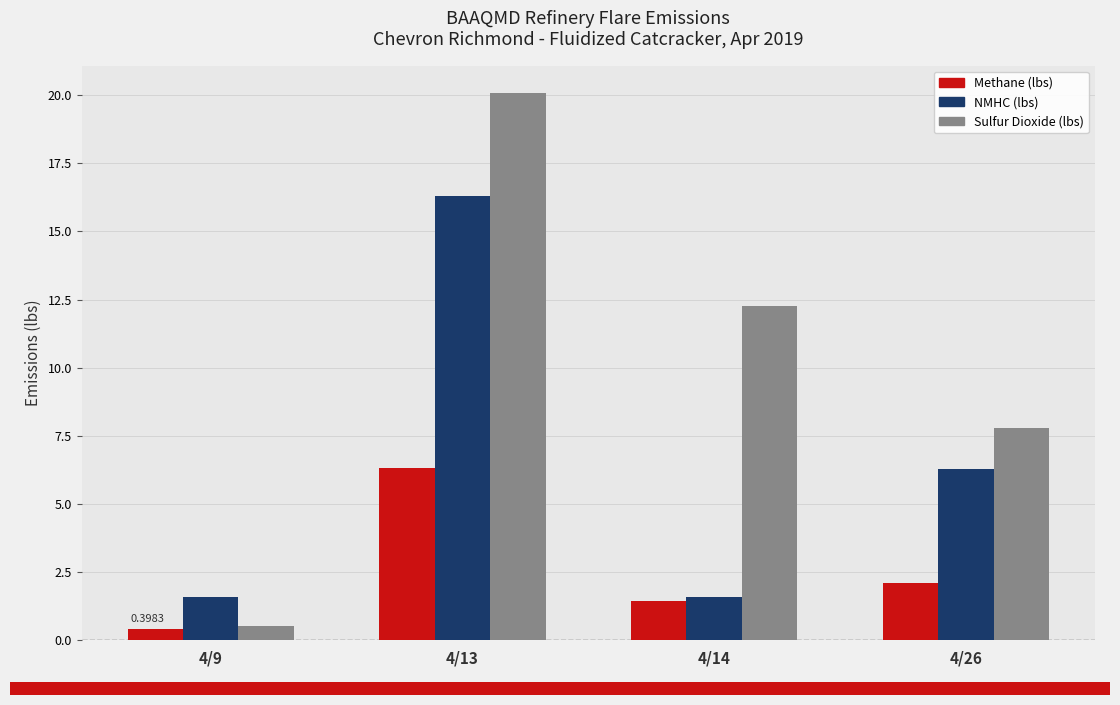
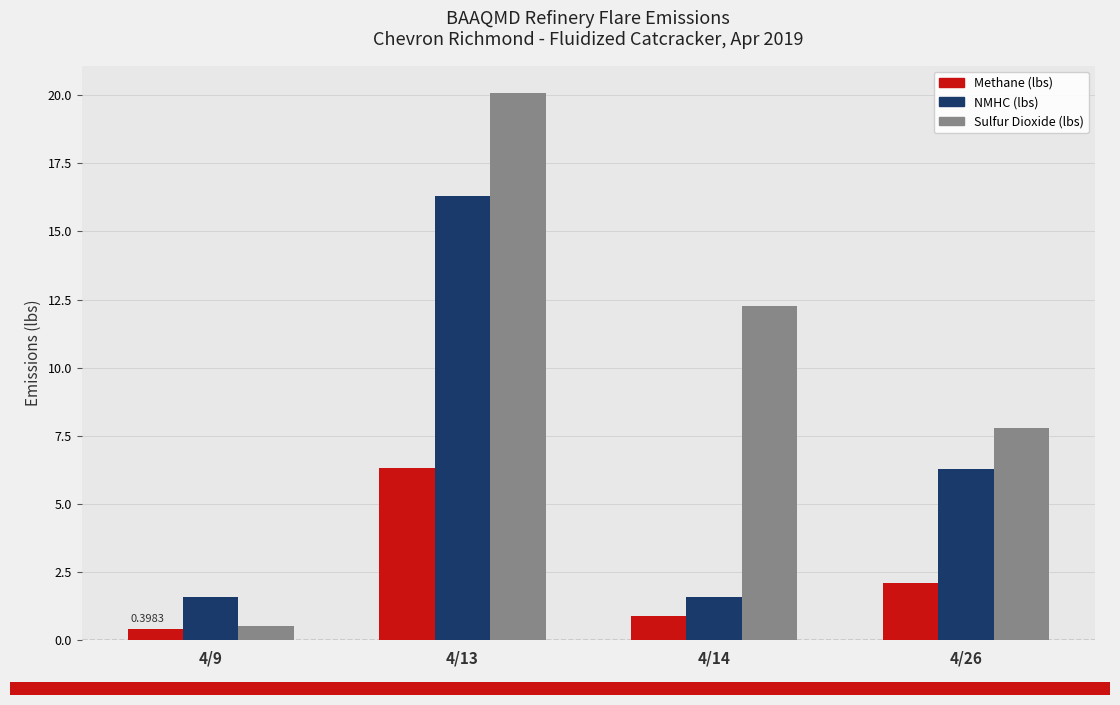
Methane (lbs), 4/14: 1.4 -> 0.9
